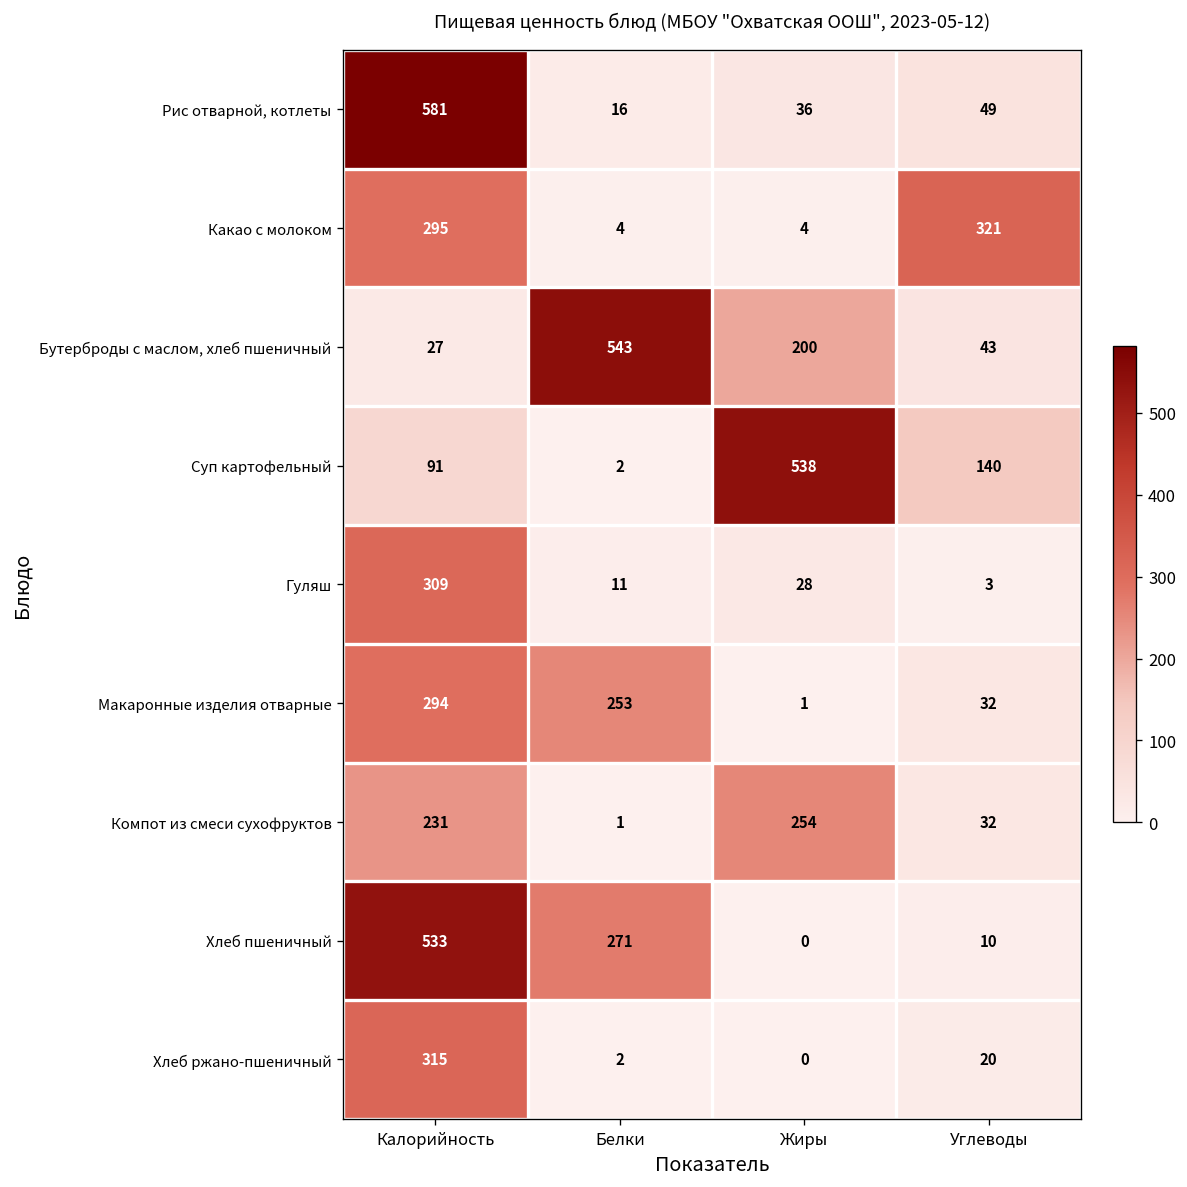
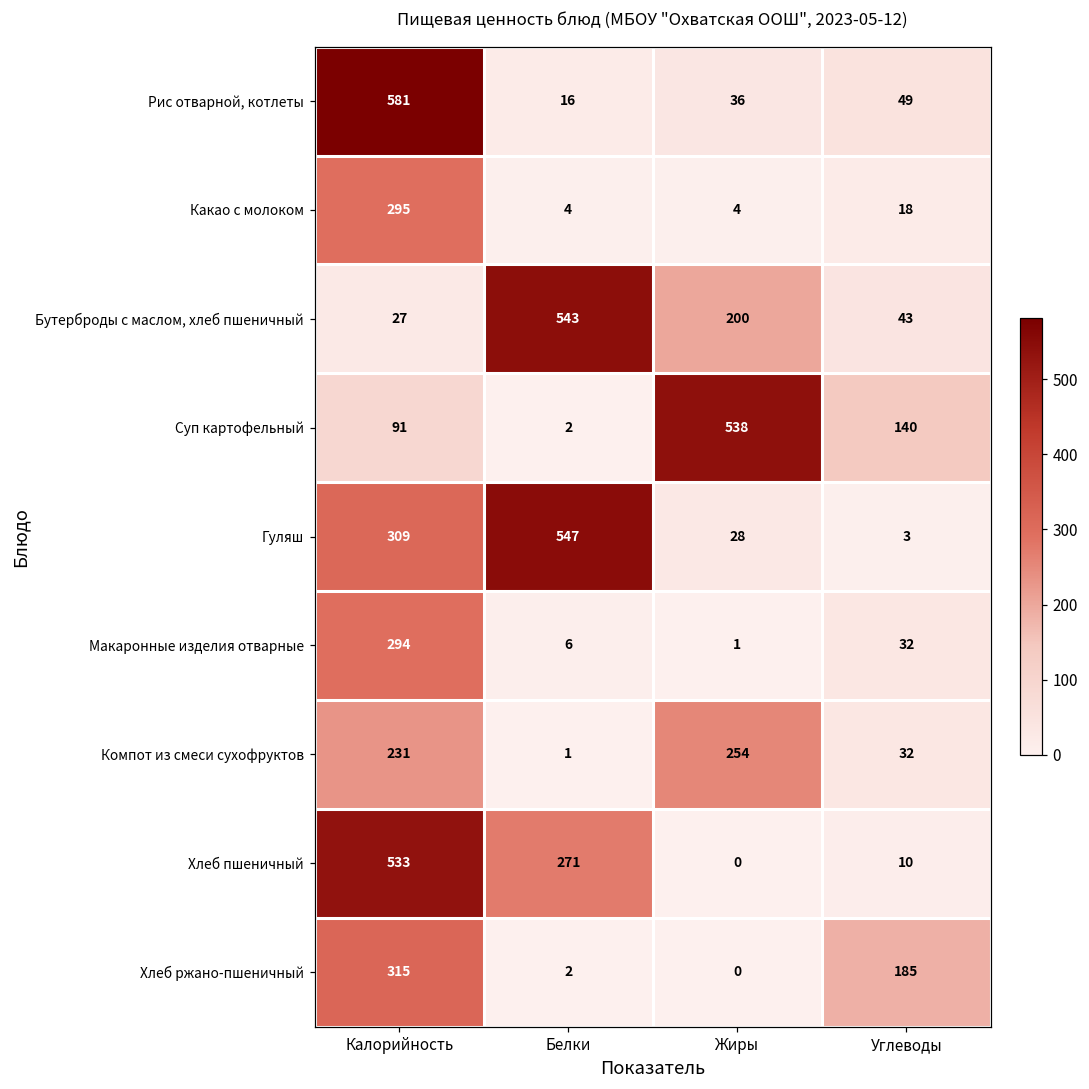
Какао с молоком, Углеводы: 321 -> 18
Гуляш, Белки: 11 -> 547
Макаронные изделия отварные, Белки: 253 -> 6
Хлеб ржано-пшеничный, Углеводы: 20 -> 185
